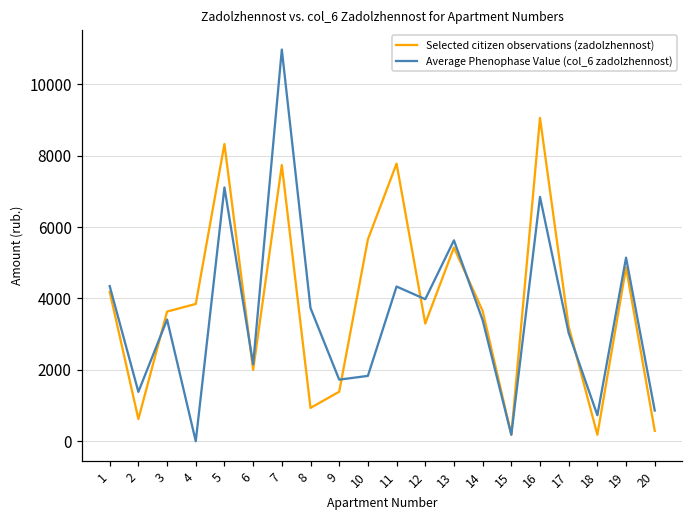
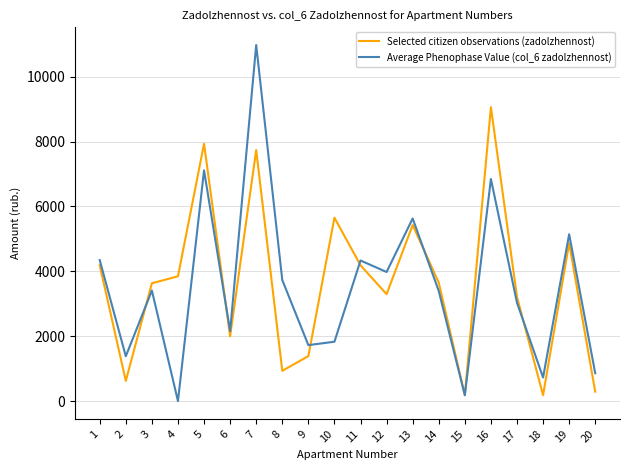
Selected citizen observations (zadolzhennost), 5: 8300 -> 7900
Selected citizen observations (zadolzhennost), 11: 7800 -> 4200
